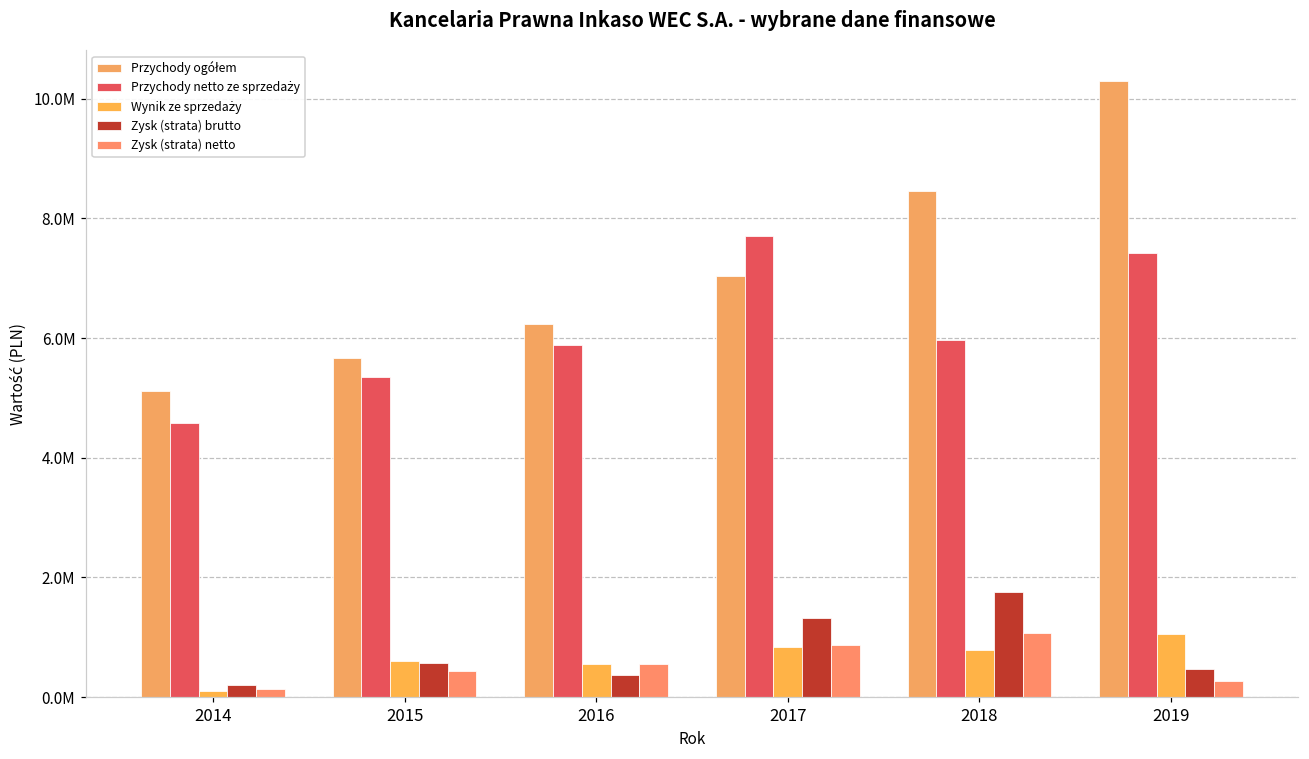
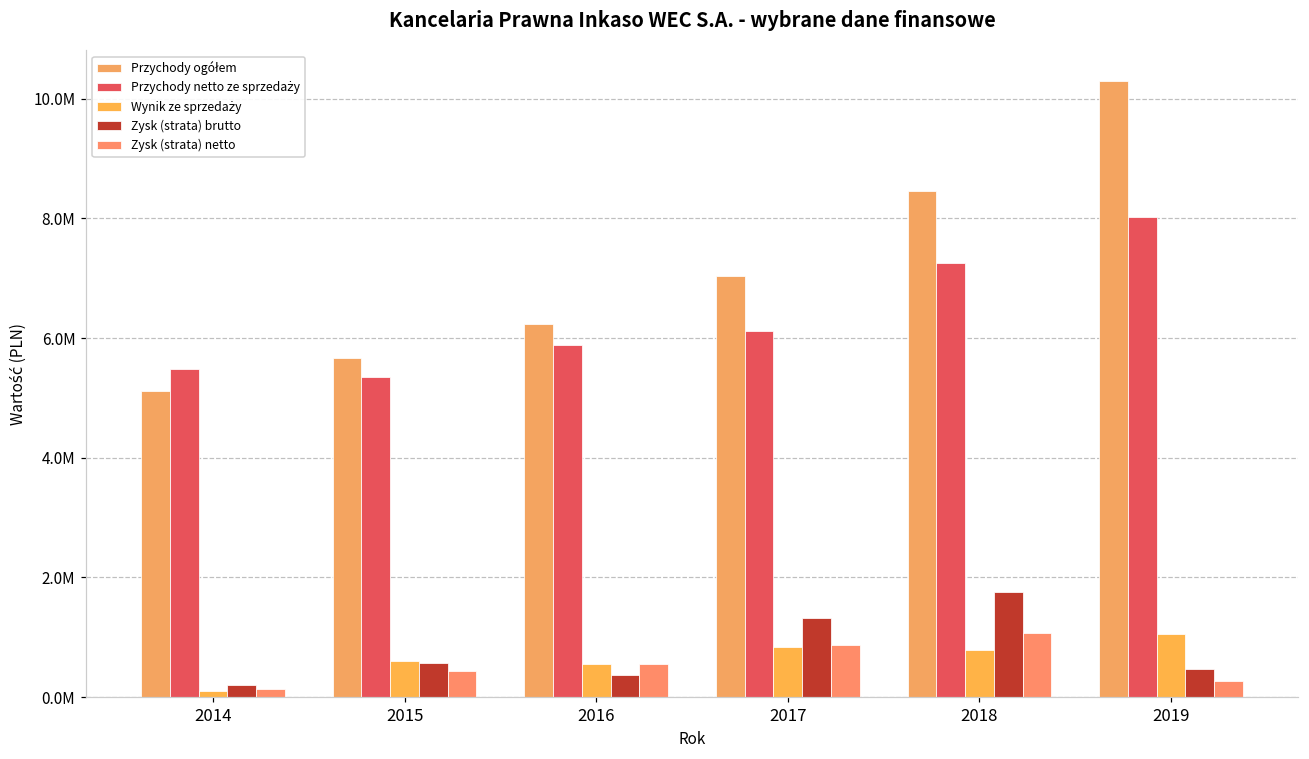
Przychody netto ze sprzedaży, 2014: 4600000 -> 5500000
Przychody netto ze sprzedaży, 2017: 7700000 -> 6100000
Przychody netto ze sprzedaży, 2018: 6000000 -> 7300000
Przychody netto ze sprzedaży, 2019: 7400000 -> 8000000
